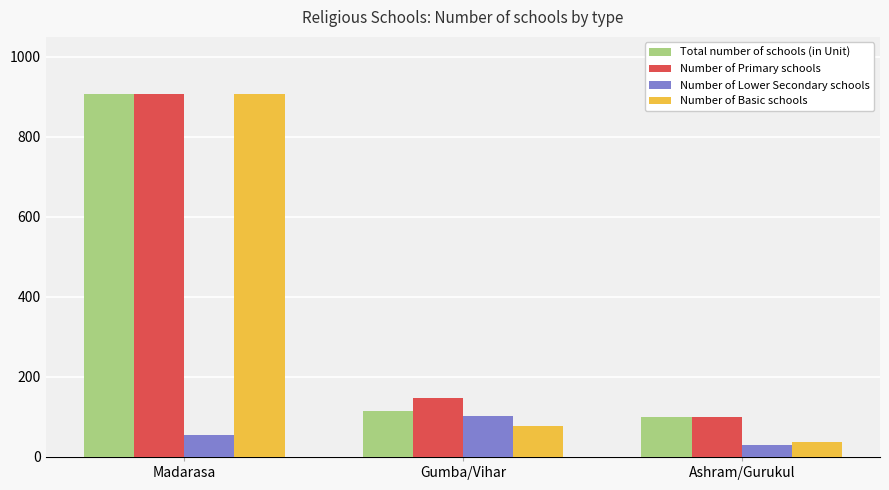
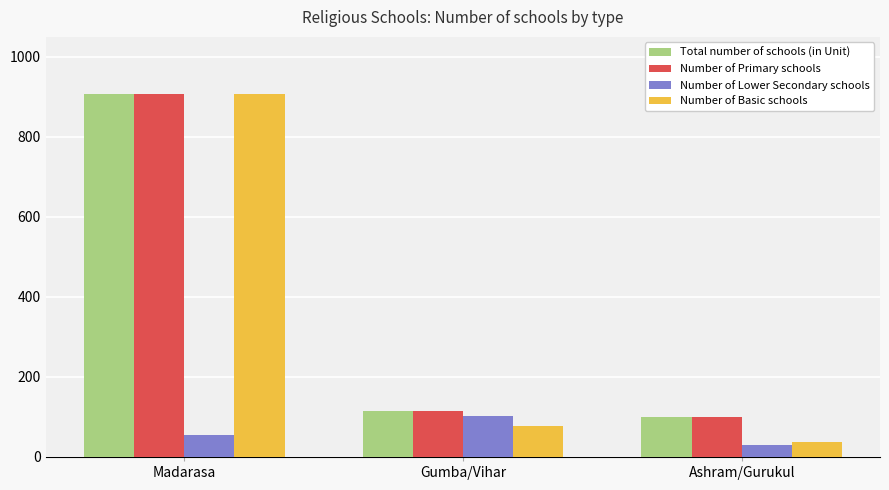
Number of Primary schools, Gumba/Vihar: 150 -> 110
